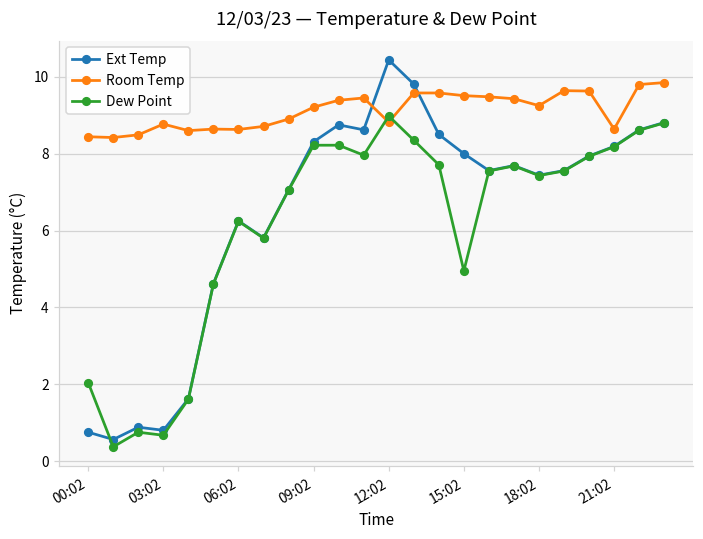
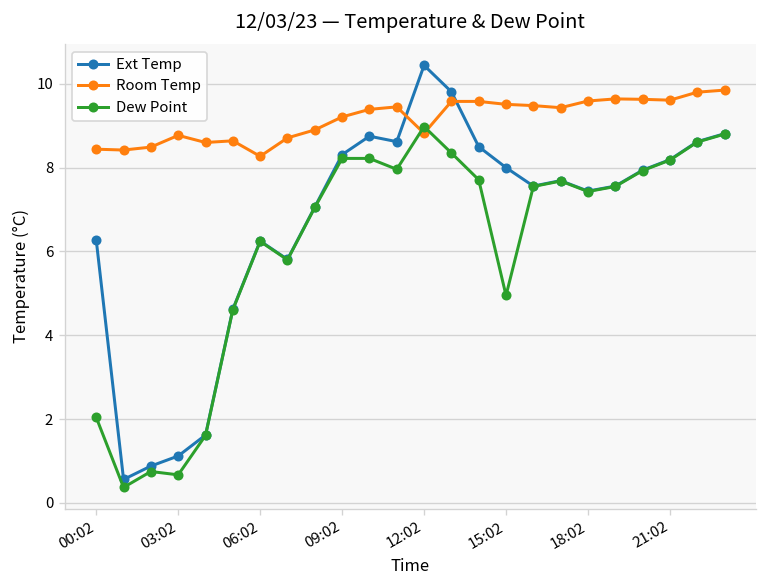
Ext Temp, 00:02: 0.8 -> 6.3
Ext Temp, 03:02: 0.8 -> 1.1
Room Temp, 06:02: 8.6 -> 8.3
Room Temp, 18:02: 9.3 -> 9.6
Room Temp, 21:02: 8.6 -> 9.6
